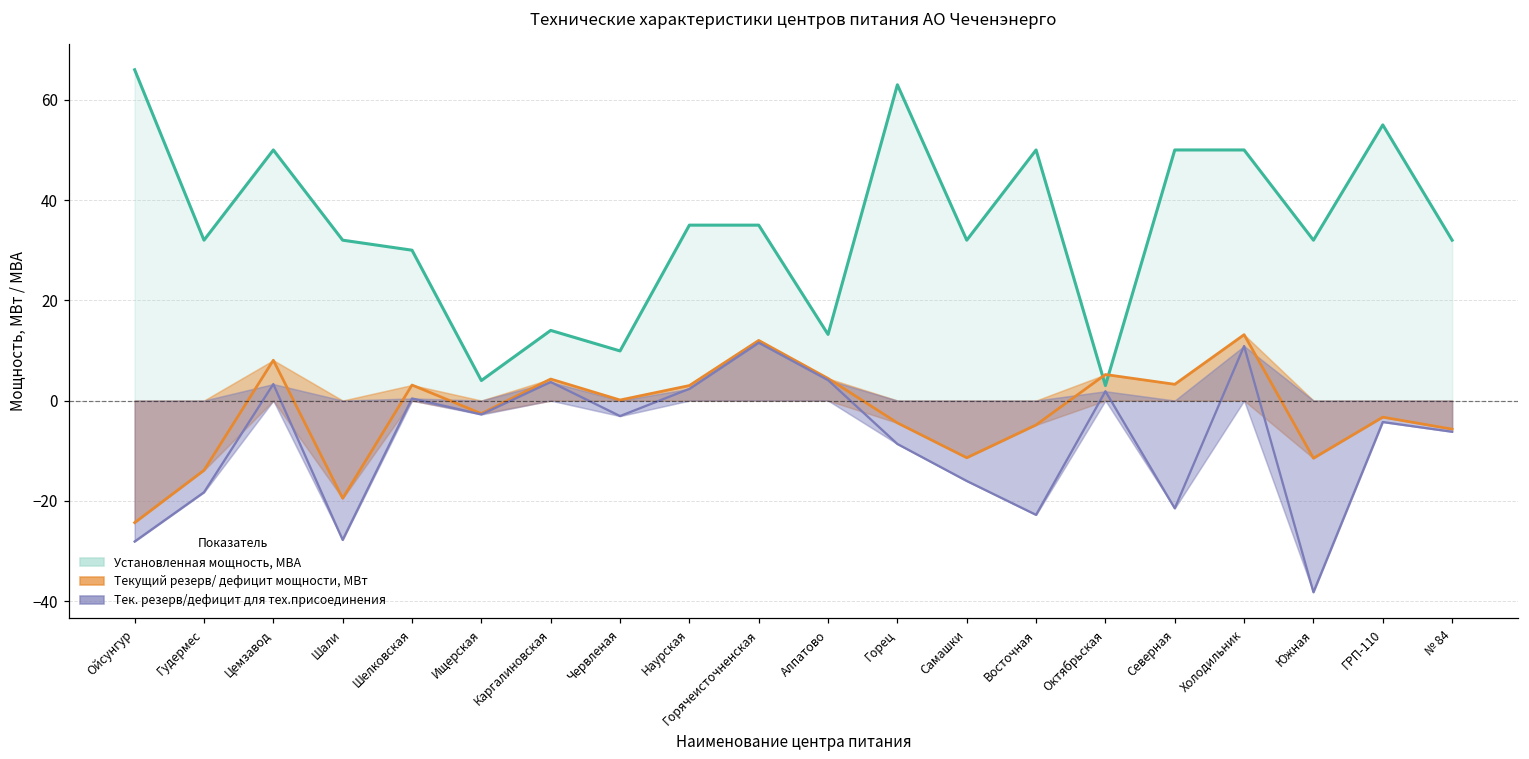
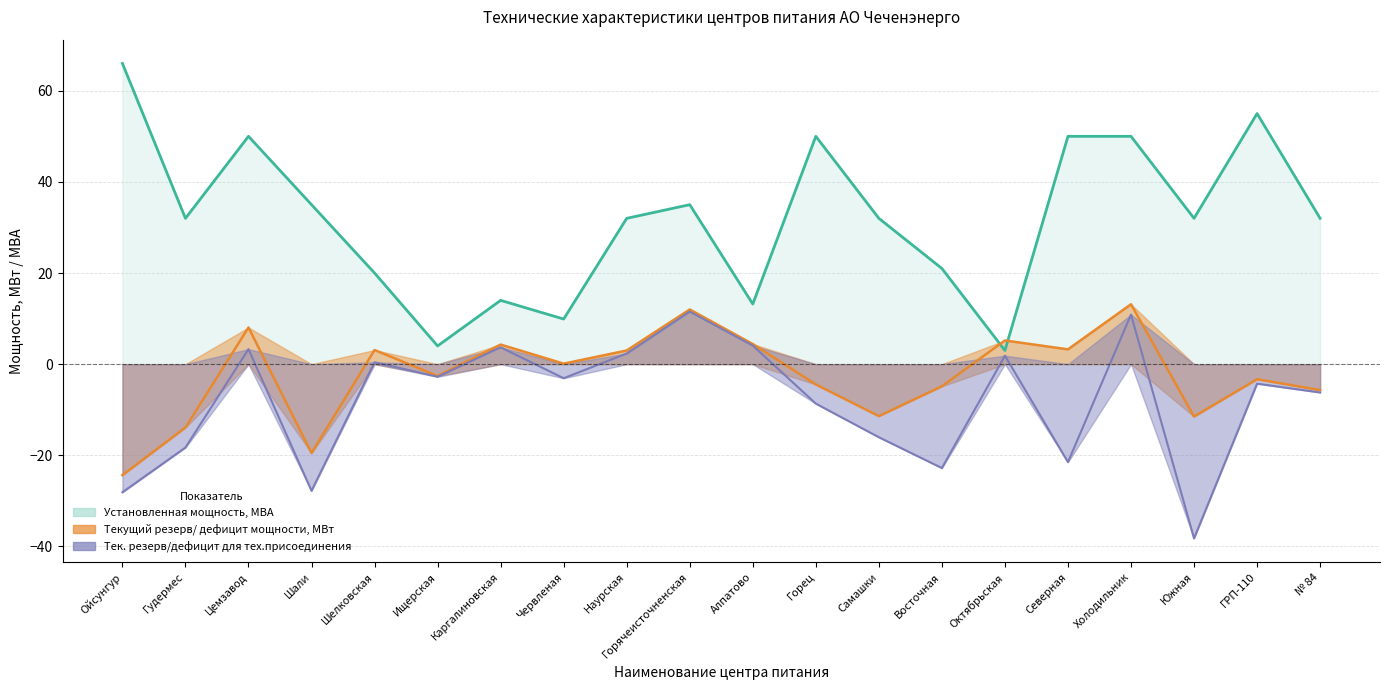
Установленная мощность, МВА, Шали: 32 -> 35
Установленная мощность, МВА, Шелковская: 30 -> 20
Установленная мощность, МВА, Наурская: 35 -> 32
Установленная мощность, МВА, Горец: 63 -> 50
Установленная мощность, МВА, Восточная: 50 -> 21
